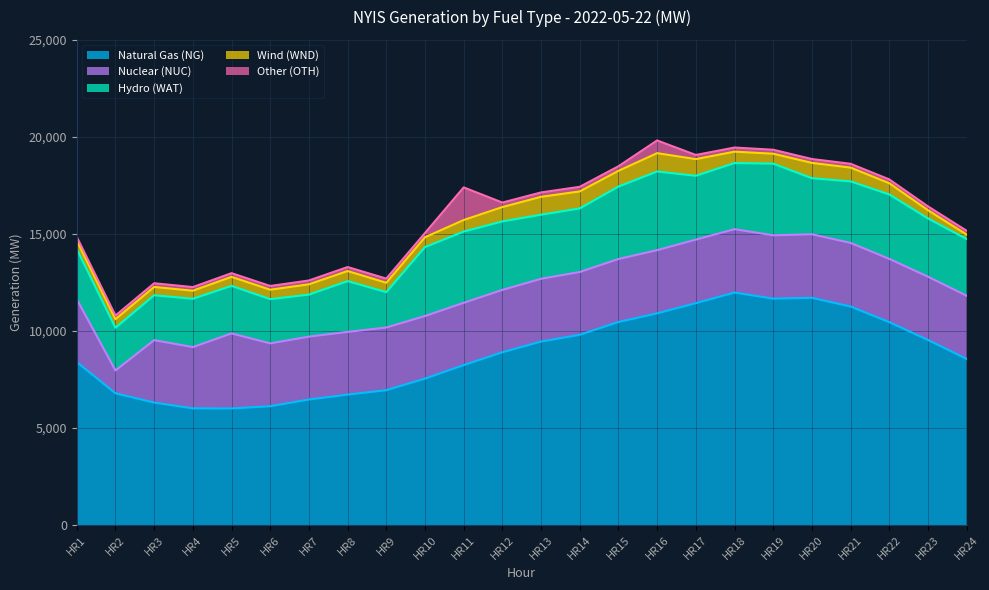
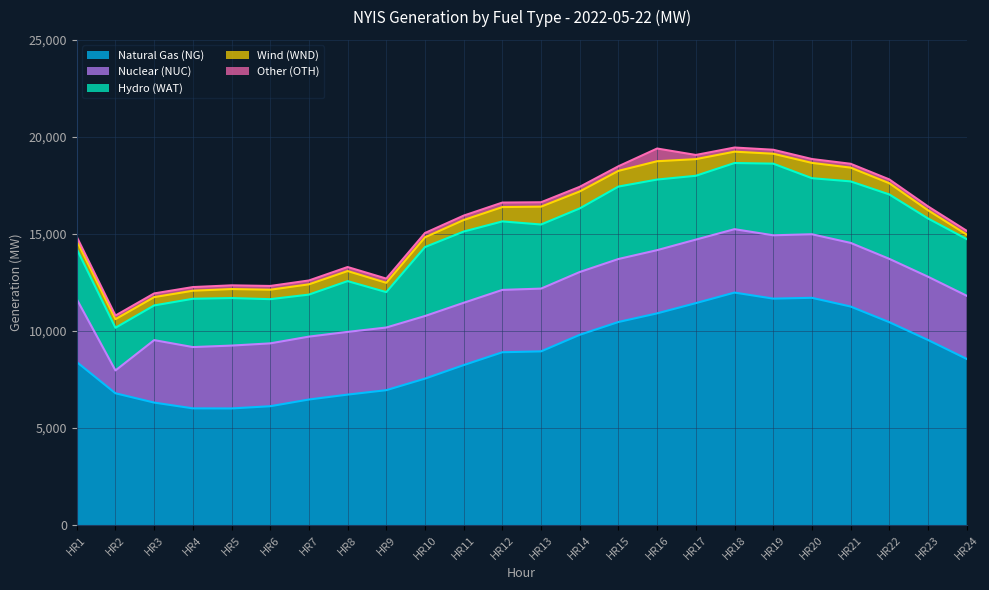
Hydro (WAT), HR3: 2,300 -> 1,800
Nuclear (NUC), HR5: 3,900 -> 3,200
Other (OTH), HR11: 1,700 -> 200
Natural Gas (NG), HR13: 9,500 -> 8,900
Hydro (WAT), HR16: 4,100 -> 3,600
